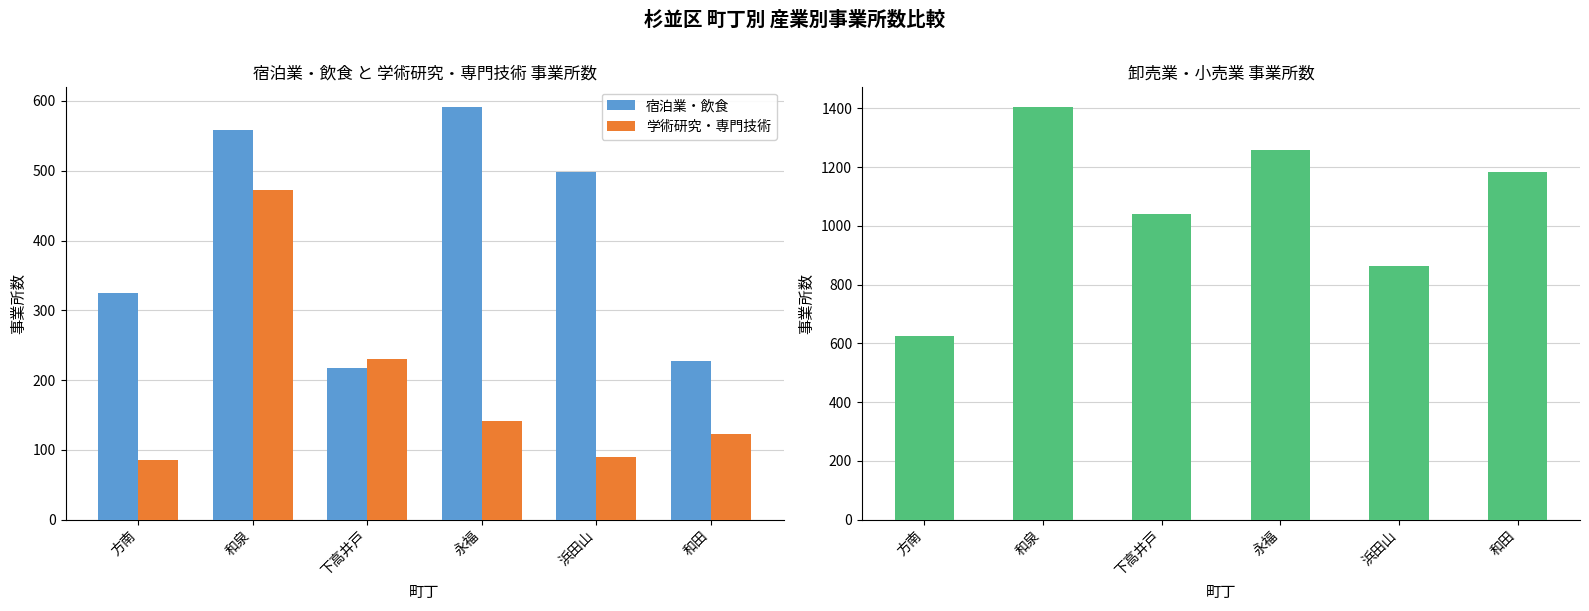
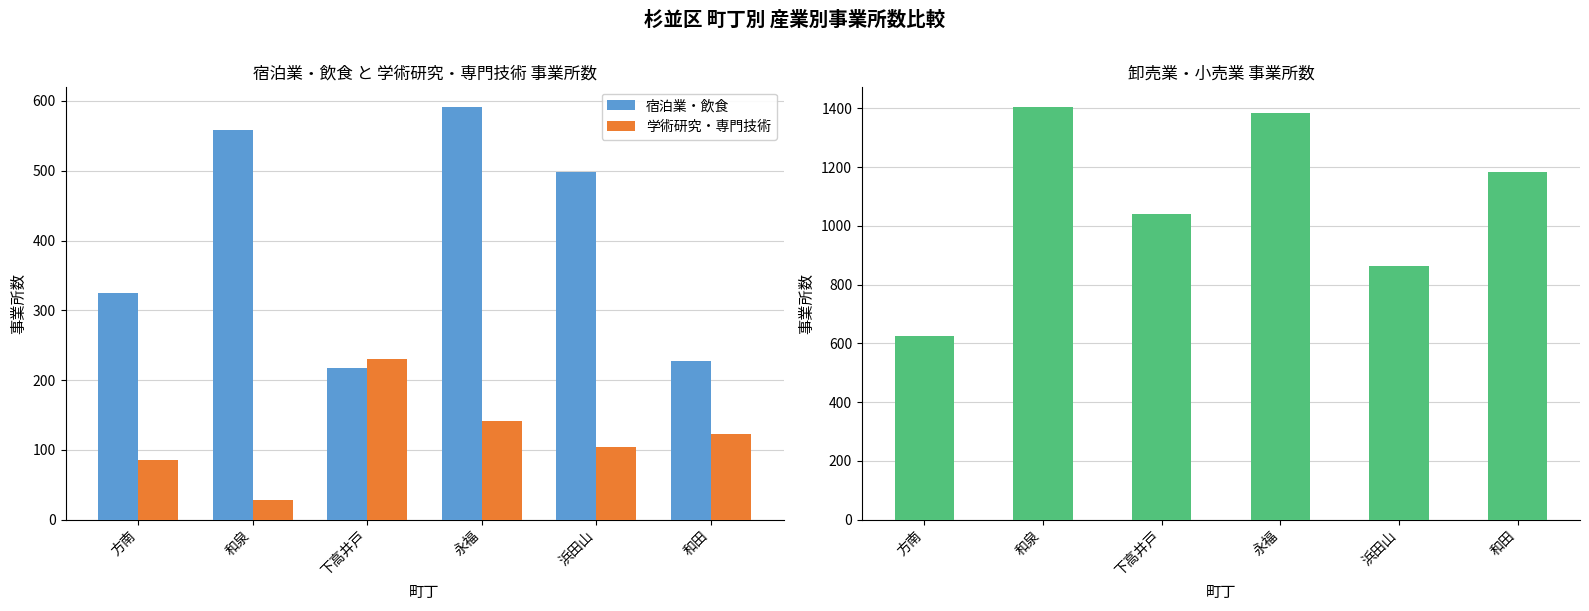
宿泊業・飲食 と 学術研究・専門技術 事業所数, 学術研究・専門技術, 和泉: 470 -> 30
宿泊業・飲食 と 学術研究・専門技術 事業所数, 学術研究・専門技術, 浜田山: 90 -> 100
卸売業・小売業 事業所数, 永福: 1260 -> 1380
